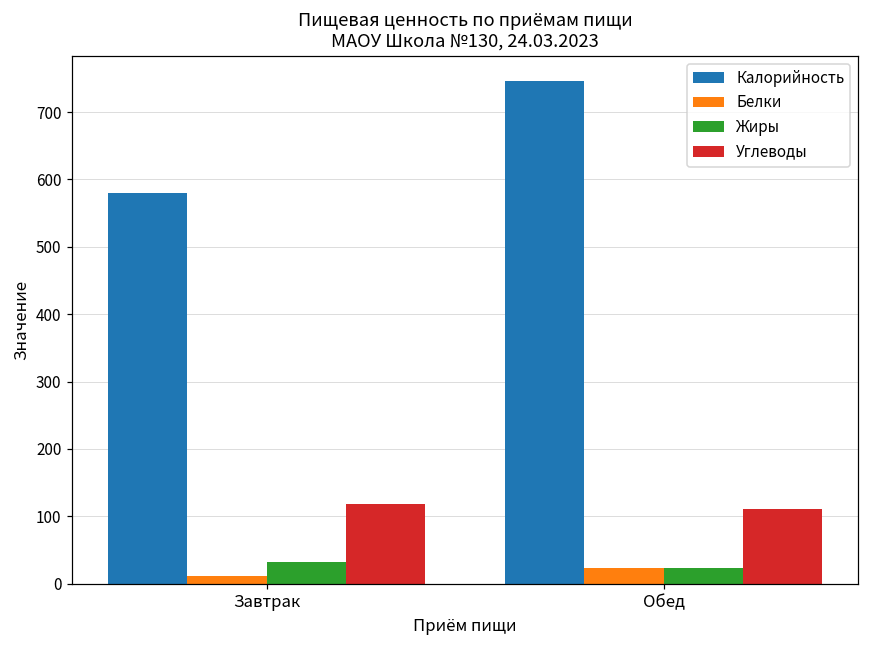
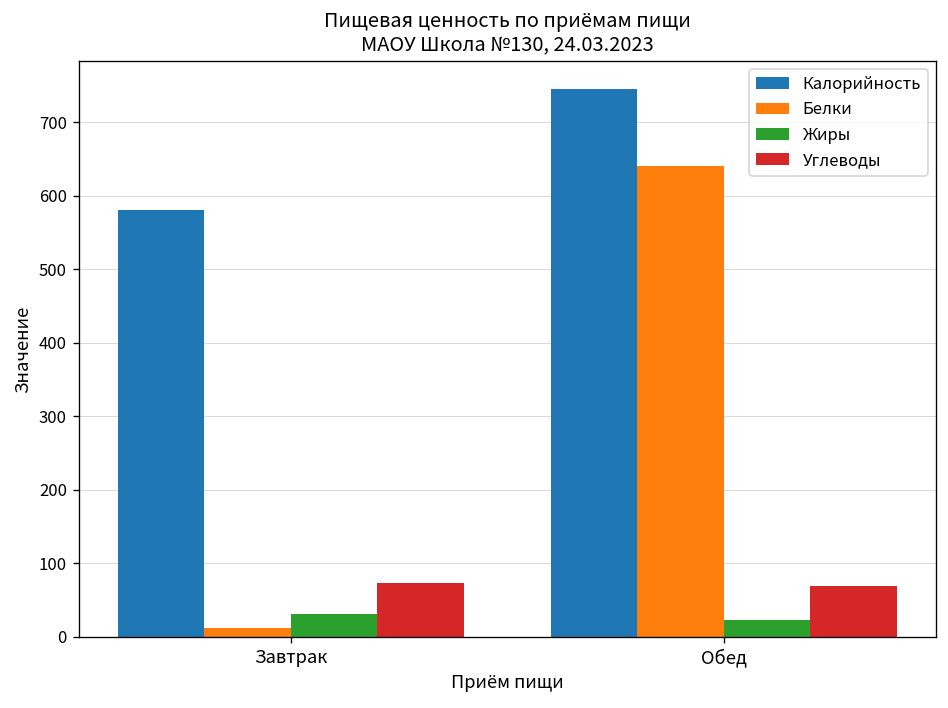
Углеводы, Завтрак: 120 -> 70
Белки, Обед: 20 -> 640
Углеводы, Обед: 110 -> 70
